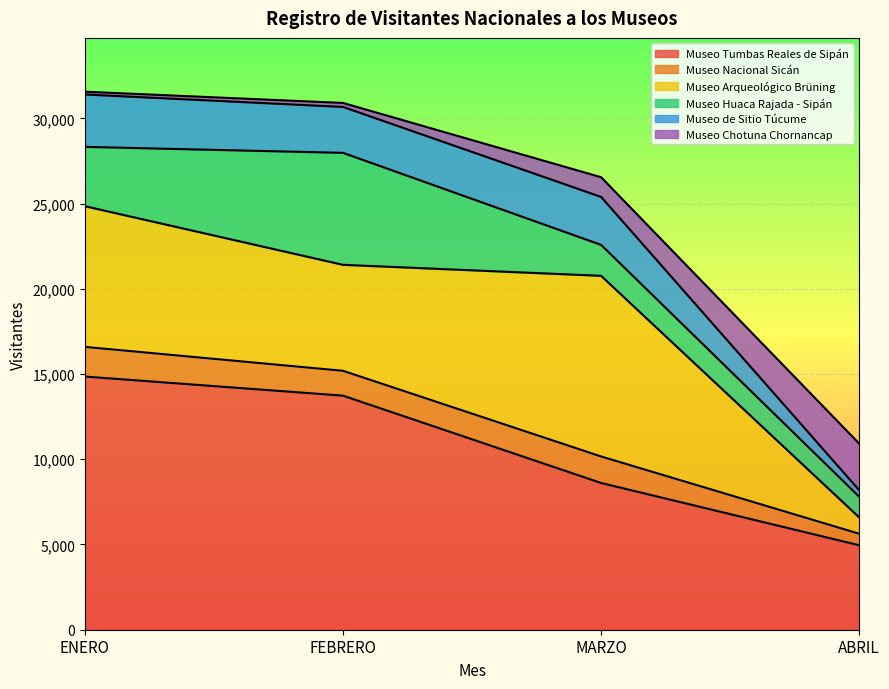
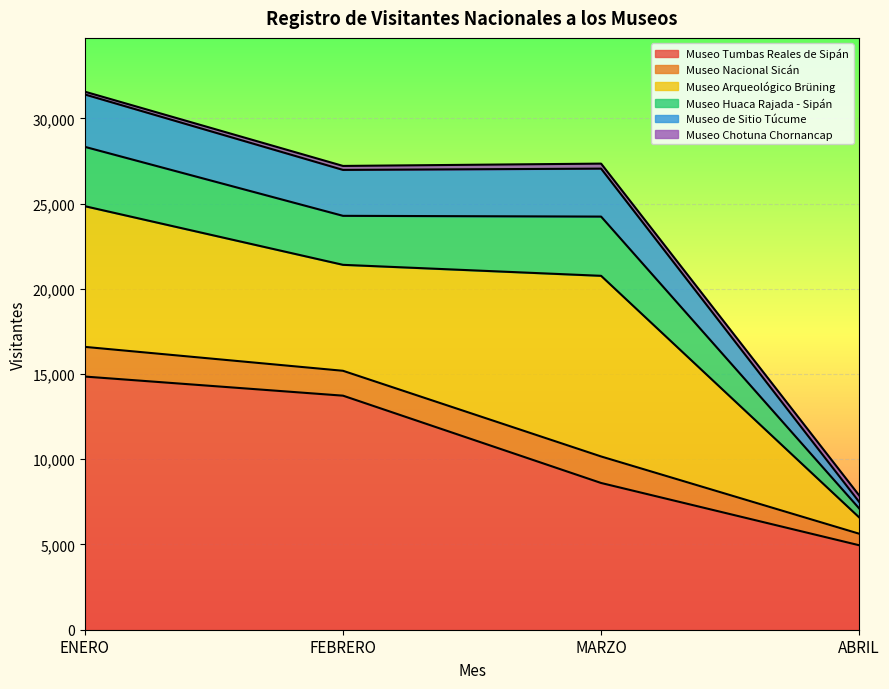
Museo Huaca Rajada - Sipán, FEBRERO: 6,600 -> 2,900
Museo Huaca Rajada - Sipán, MARZO: 1,800 -> 3,500
Museo Chotuna Chornancap, MARZO: 1,200 -> 300
Museo Huaca Rajada - Sipán, ABRIL: 1,200 -> 500
Museo Chotuna Chornancap, ABRIL: 2,700 -> 400
